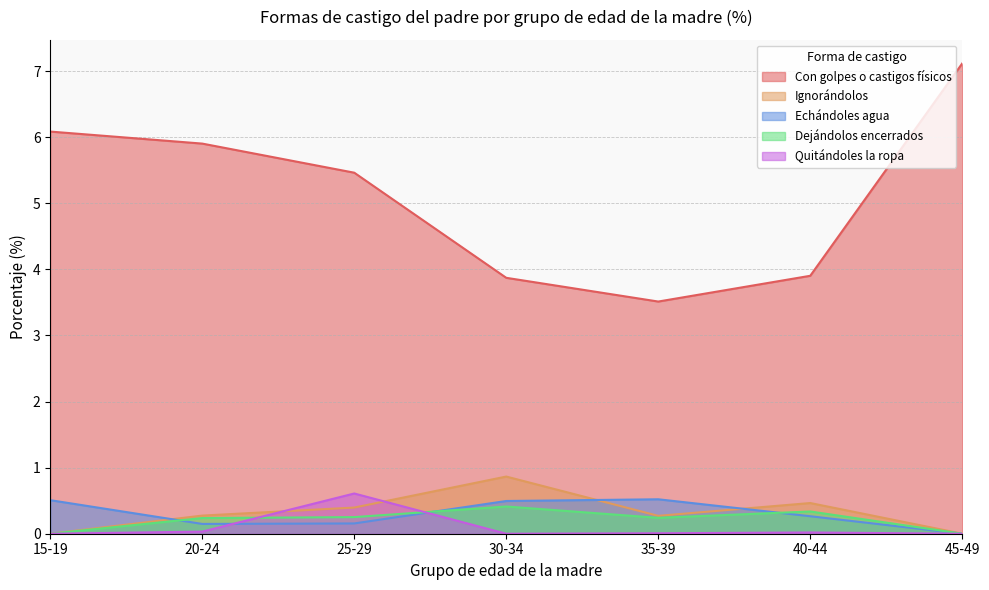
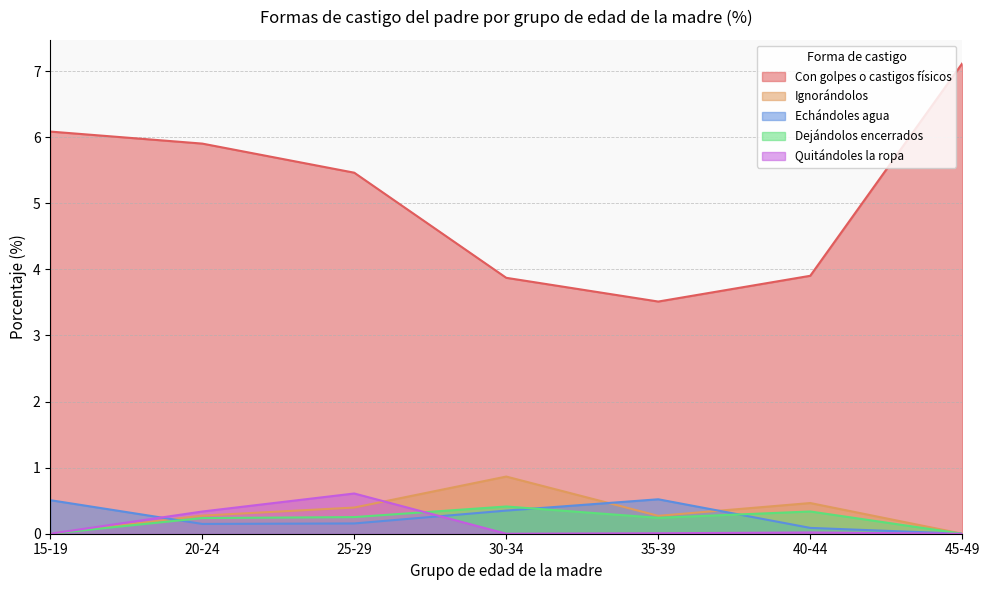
Quitándoles la ropa, 20-24: 0.0 -> 0.3
Echándoles agua, 30-34: 0.5 -> 0.4
Echándoles agua, 40-44: 0.3 -> 0.1
